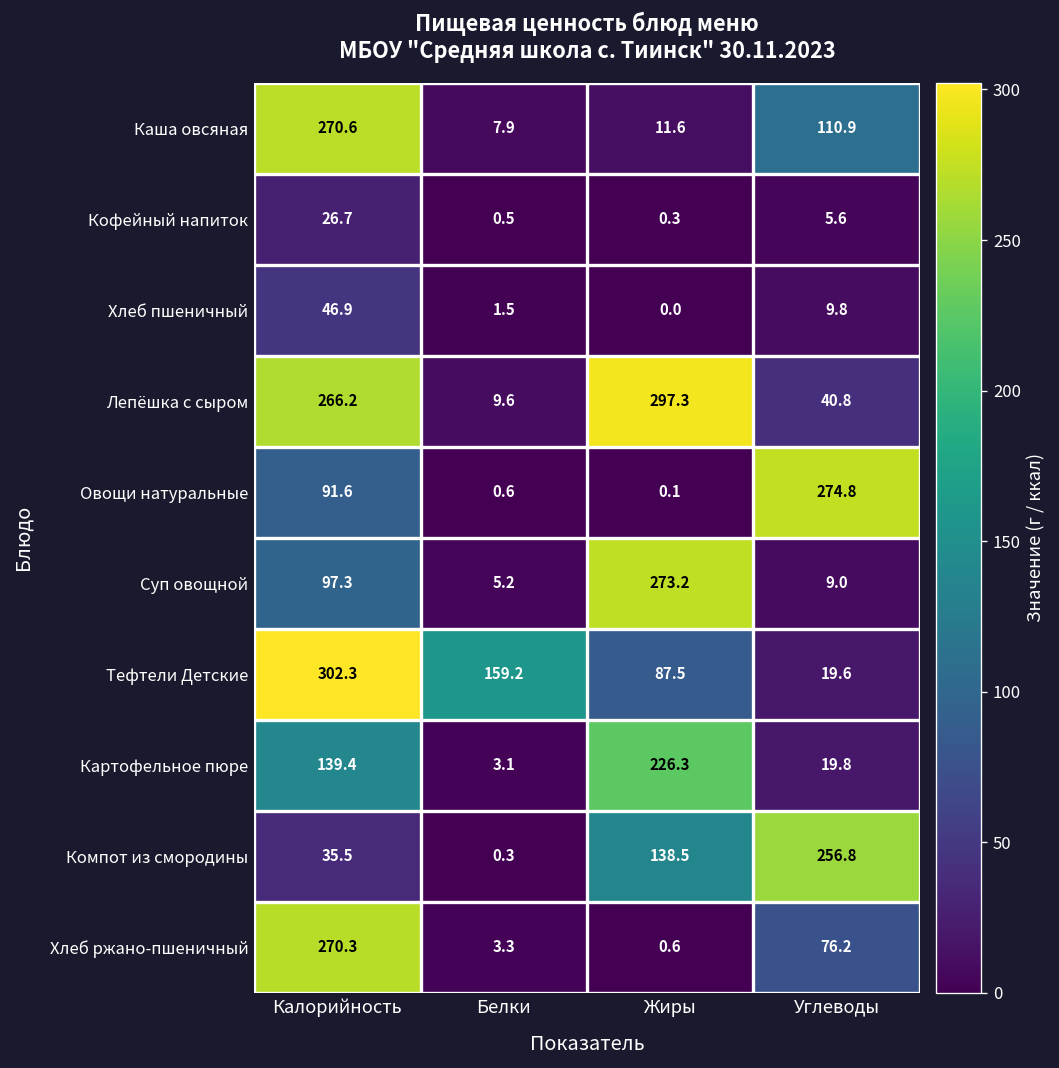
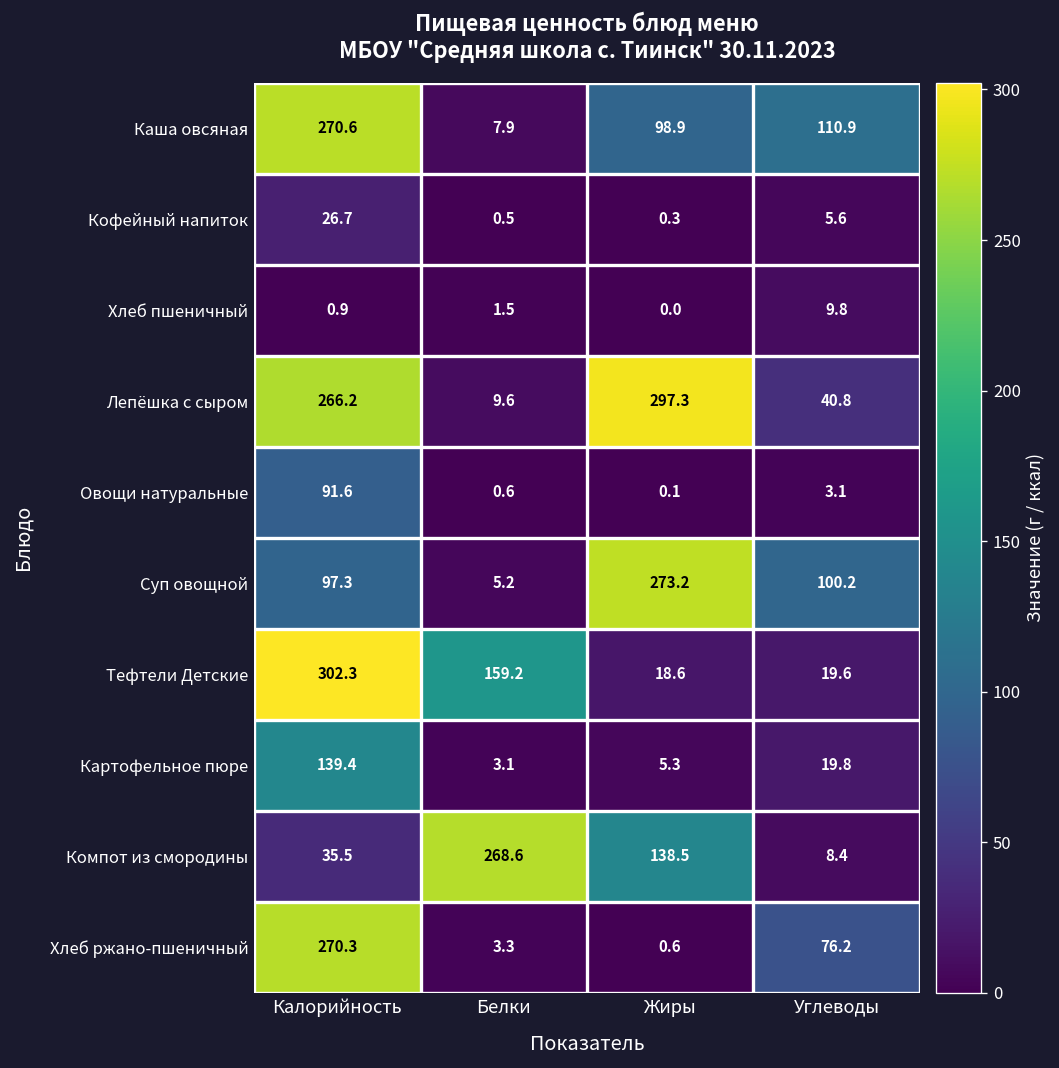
Каша овсяная, Жиры: 11.6 -> 98.9
Хлеб пшеничный, Калорийность: 46.9 -> 0.9
Овощи натуральные, Углеводы: 274.8 -> 3.1
Суп овощной, Углеводы: 9.0 -> 100.2
Тефтели Детские, Жиры: 87.5 -> 18.6
Картофельное пюре, Жиры: 226.3 -> 5.3
Компот из смородины, Белки: 0.3 -> 268.6
Компот из смородины, Углеводы: 256.8 -> 8.4
